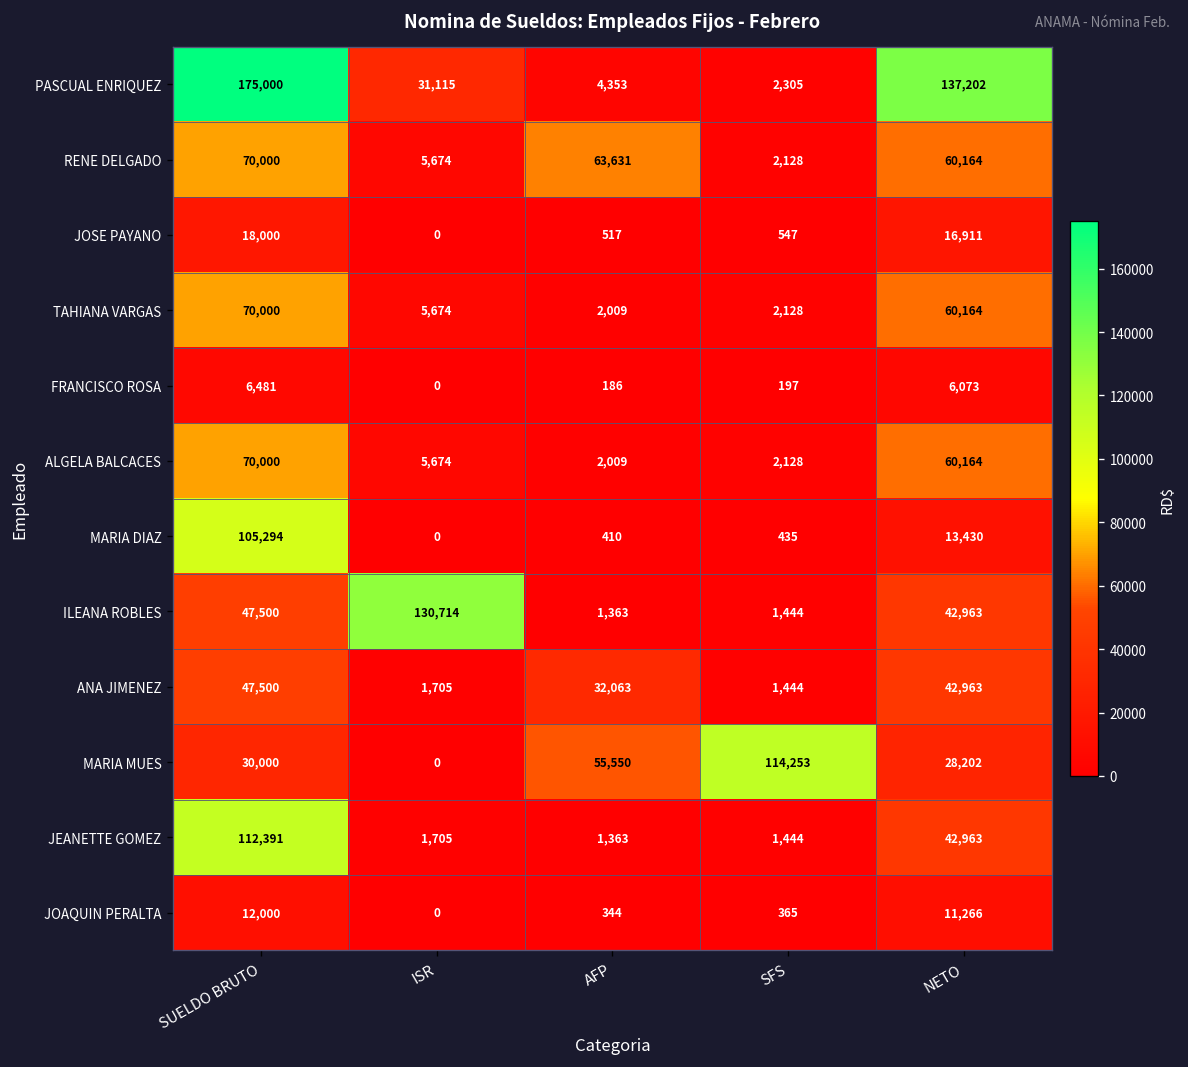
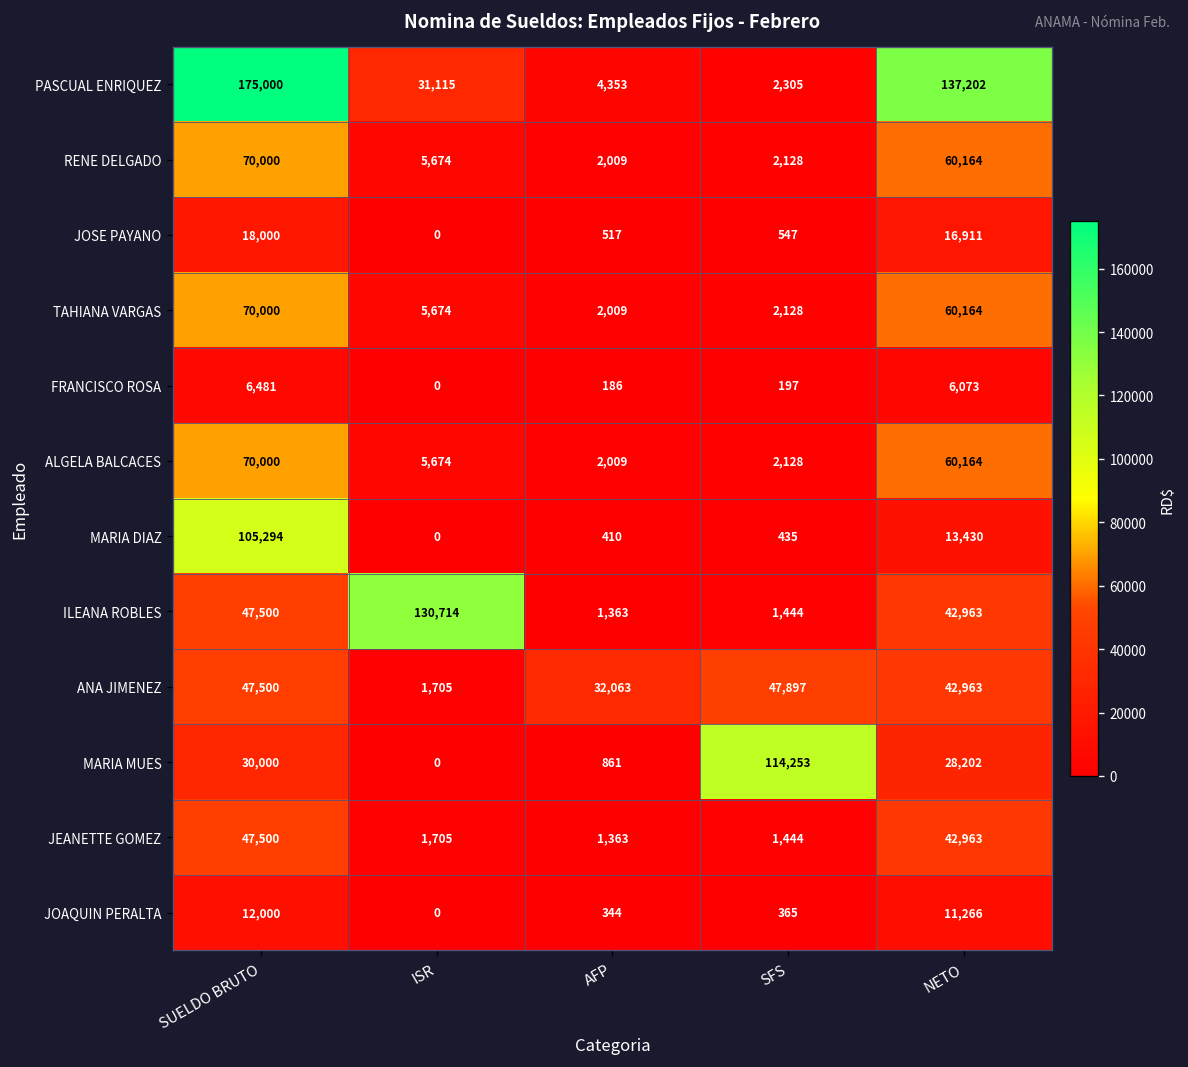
RENE DELGADO, AFP: 63,631 -> 2,009
ANA JIMENEZ, SFS: 1,444 -> 47,897
MARIA MUES, AFP: 55,550 -> 861
JEANETTE GOMEZ, SUELDO BRUTO: 112,391 -> 47,500
